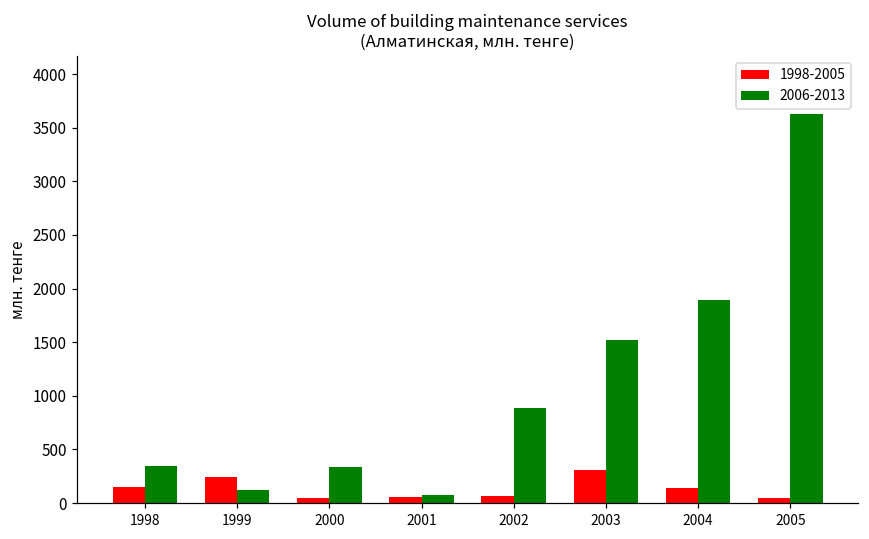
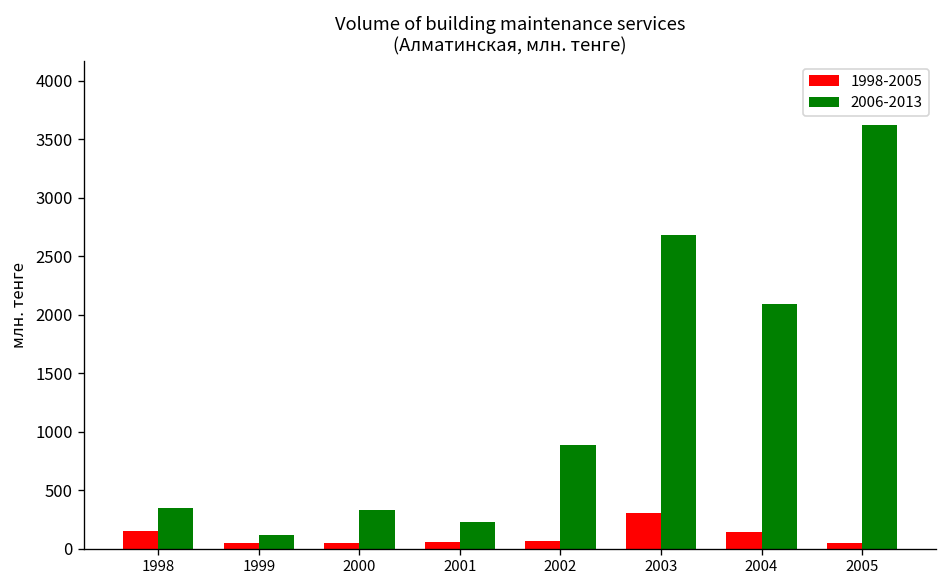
1998-2005, 1999: 200 -> 100
2006-2013, 2001: 100 -> 200
2006-2013, 2003: 1500 -> 2700
2006-2013, 2004: 1900 -> 2100
